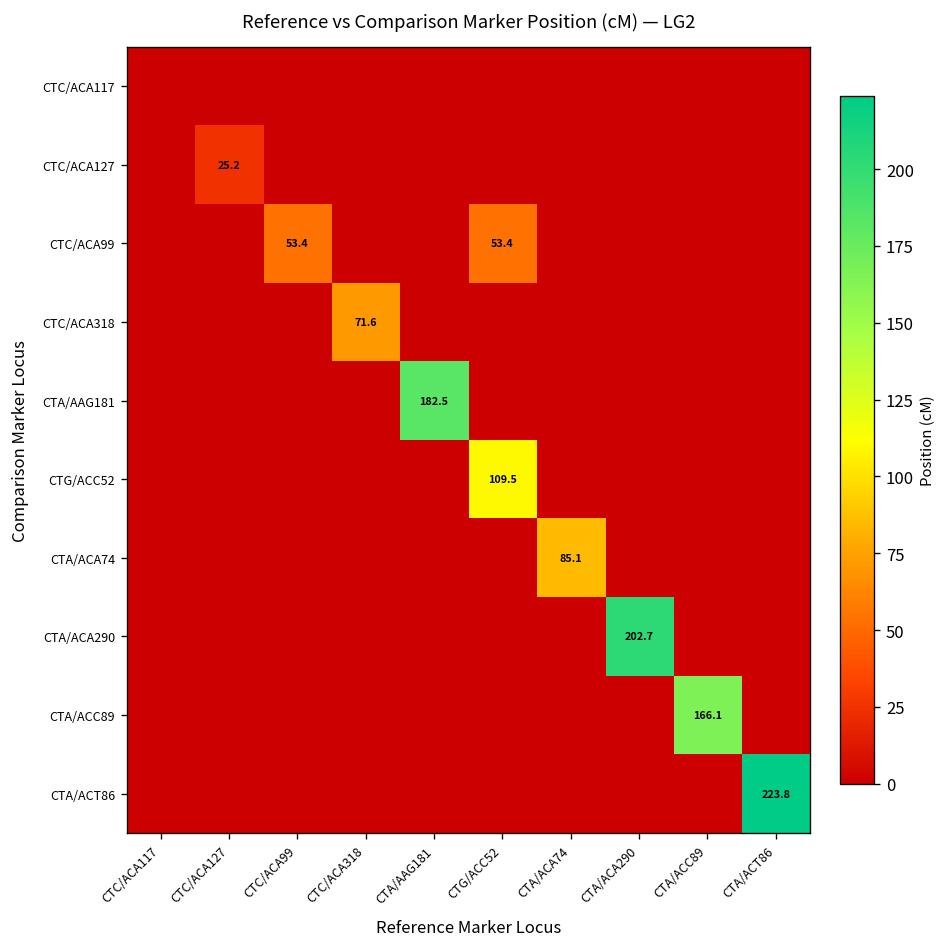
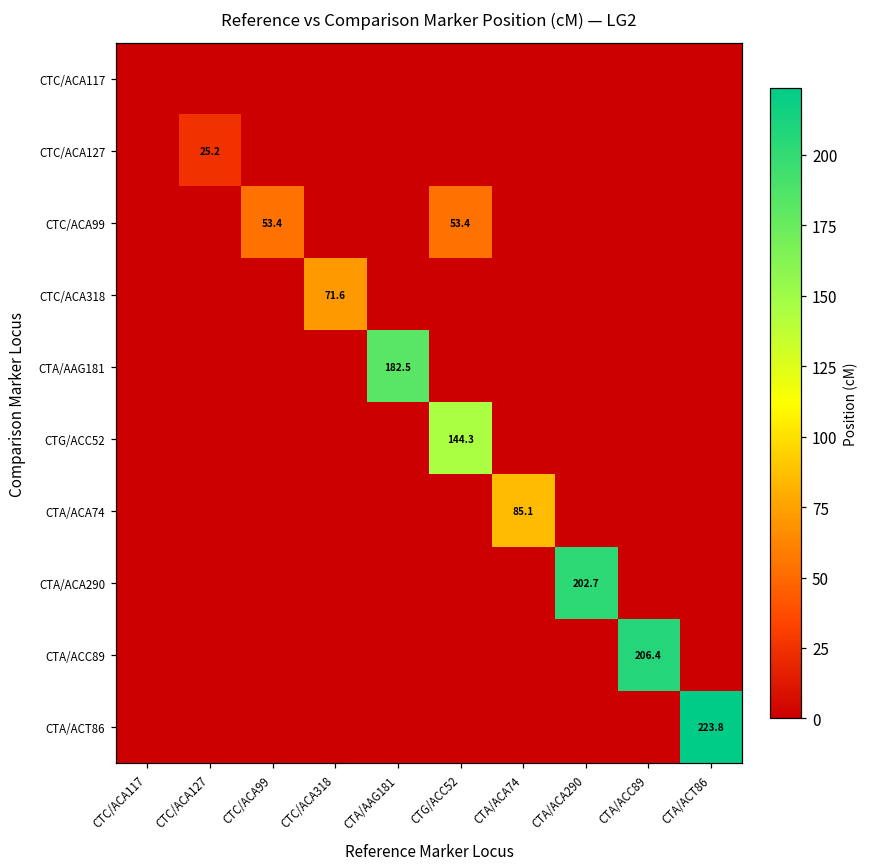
CTG/ACC52, CTG/ACC52: 109.5 -> 144.3
CTA/ACC89, CTA/ACC89: 166.1 -> 206.4
